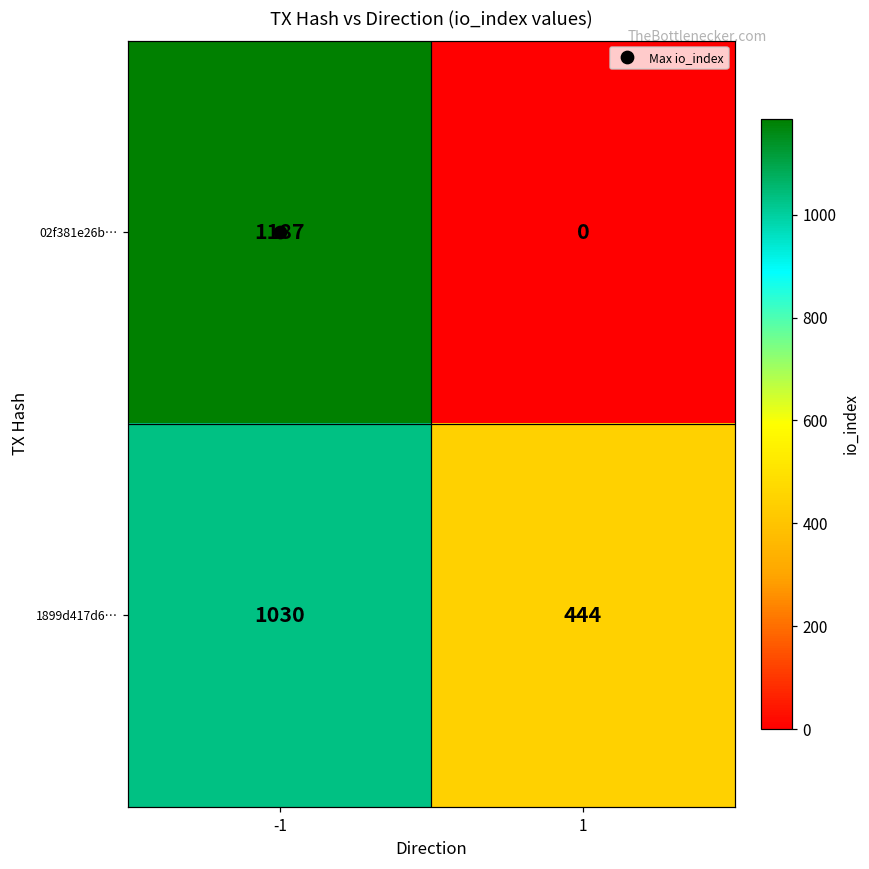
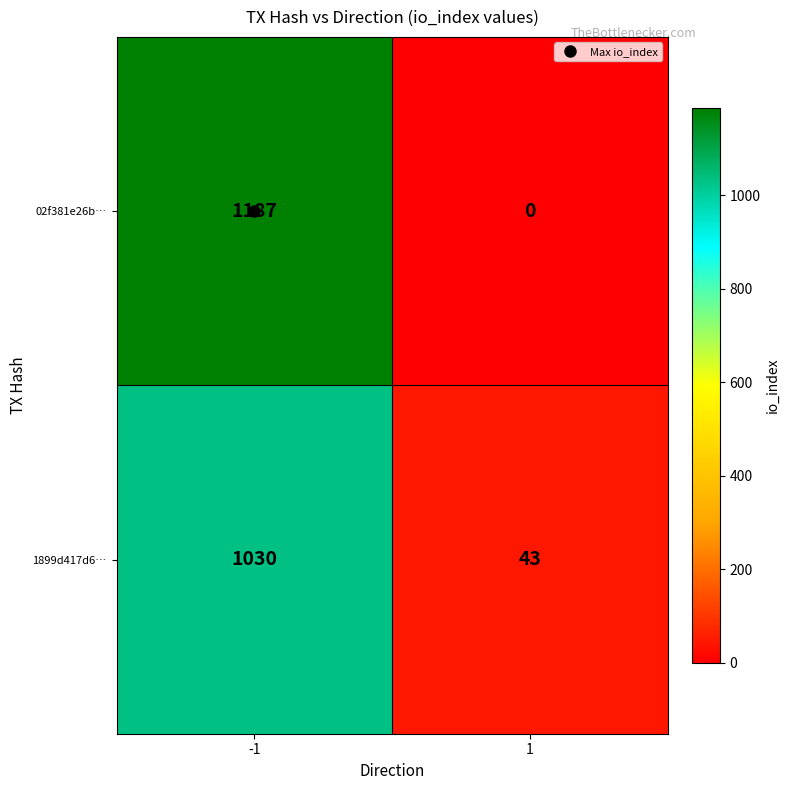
1899d417d6…, 1: 444 -> 43
